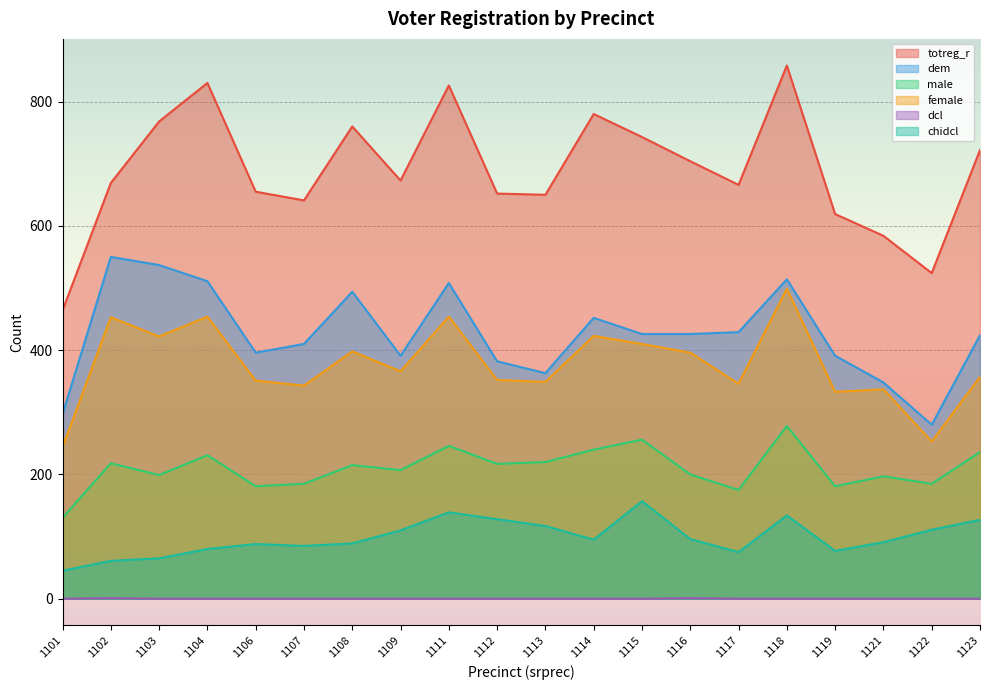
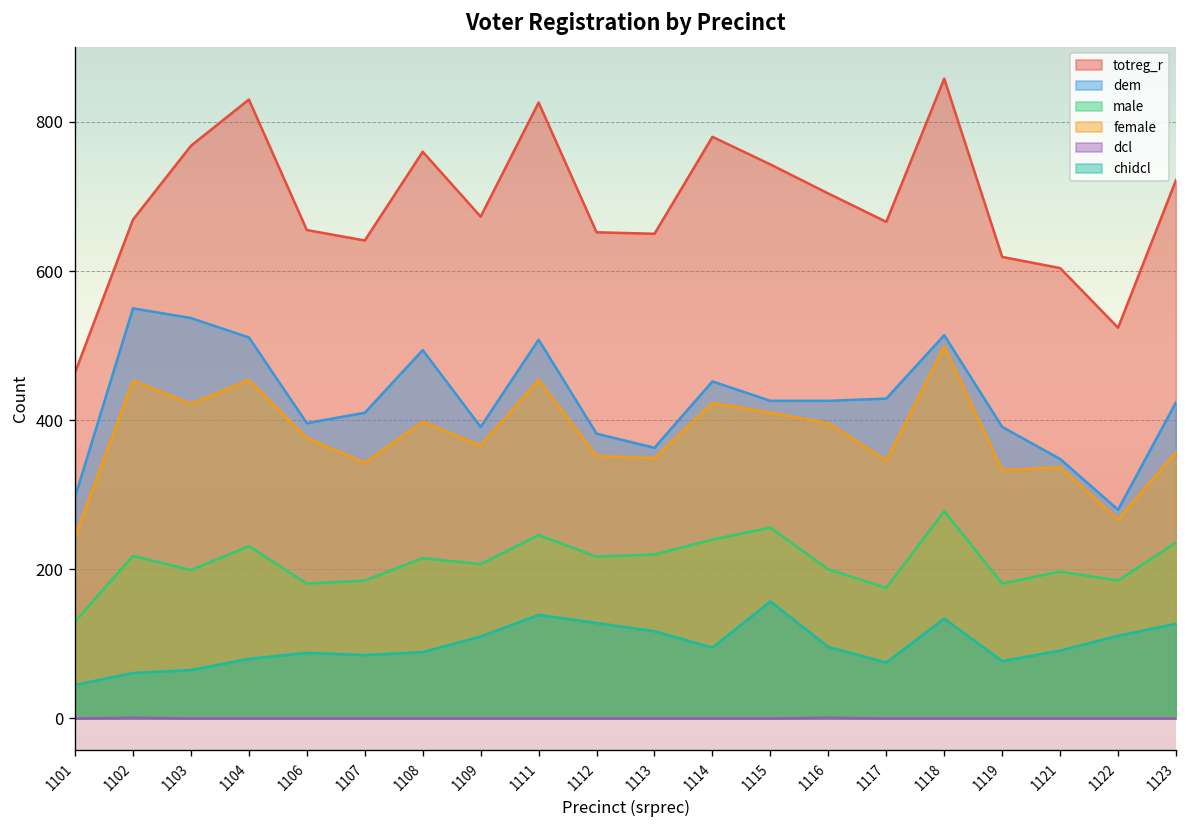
female, 1106: 350 -> 380
totreg_r, 1121: 580 -> 600
female, 1122: 250 -> 270
